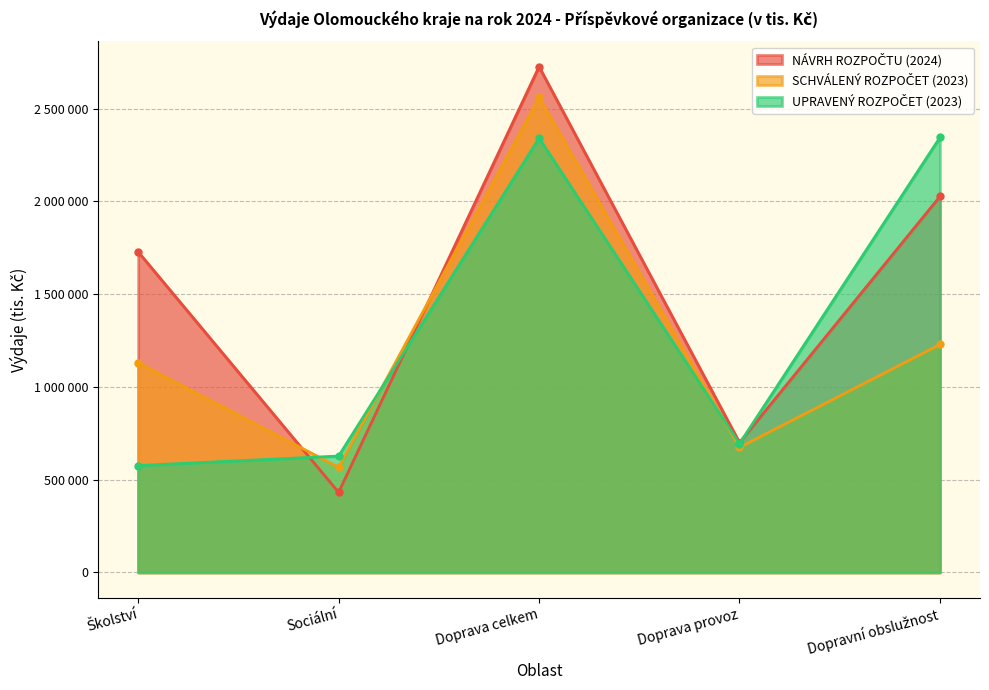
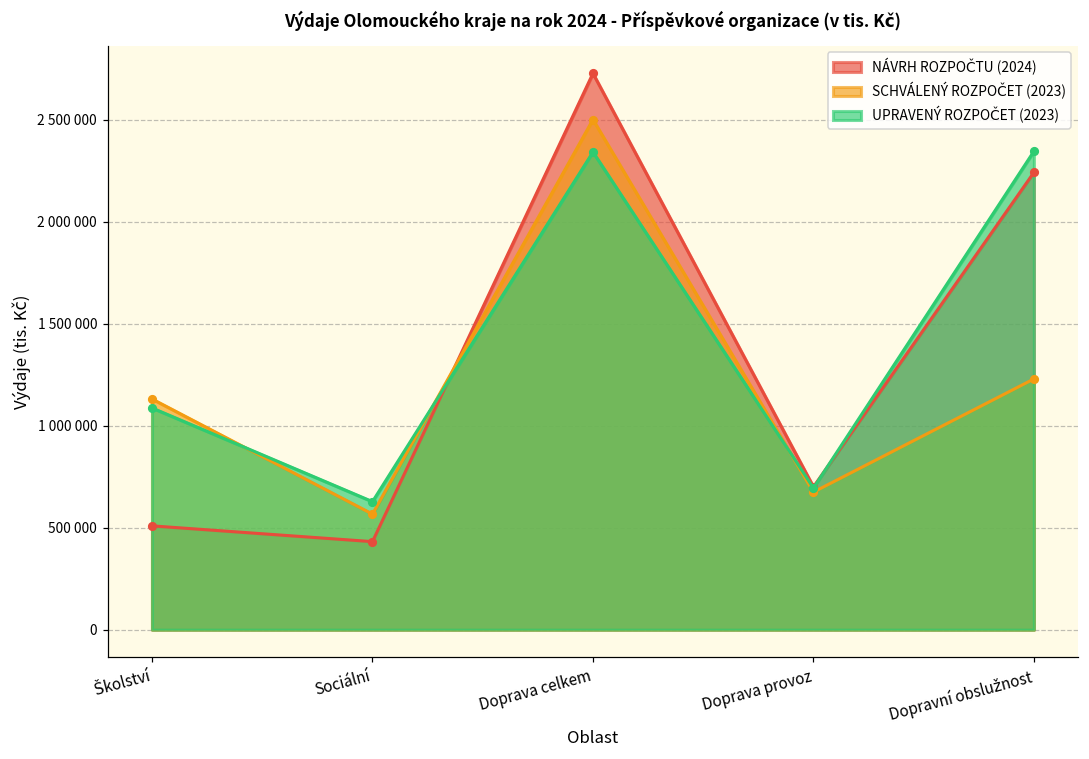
NÁVRH ROZPOČTU (2024), Školství: 1730000 -> 510000
UPRAVENÝ ROZPOČET (2023), Školství: 580000 -> 1090000
SCHVÁLENÝ ROZPOČET (2023), Doprava celkem: 2560000 -> 2500000
NÁVRH ROZPOČTU (2024), Dopravní obslužnost: 2030000 -> 2240000
